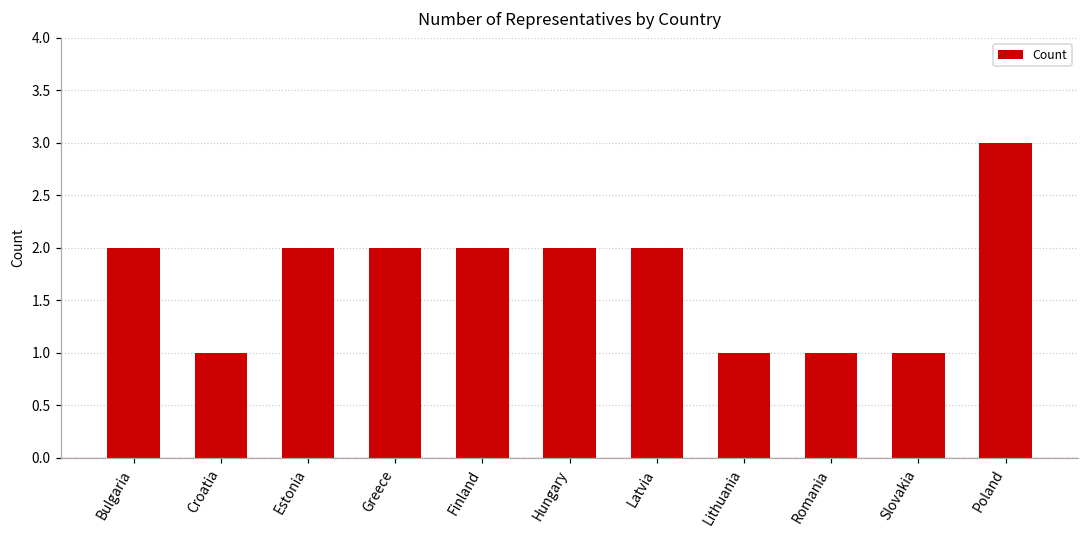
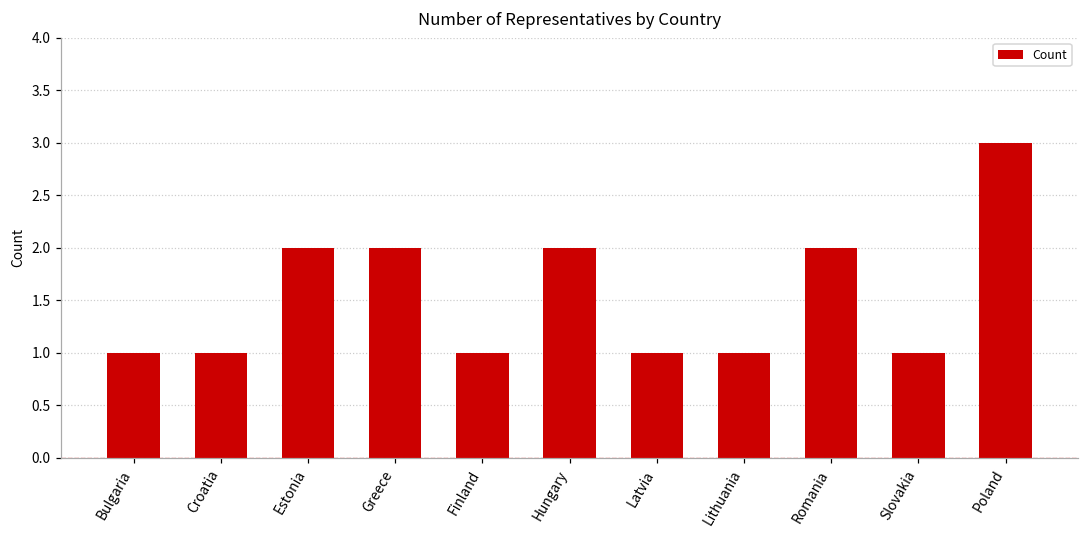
Bulgaria: 2 -> 1
Finland: 2 -> 1
Latvia: 2 -> 1
Romania: 1 -> 2
